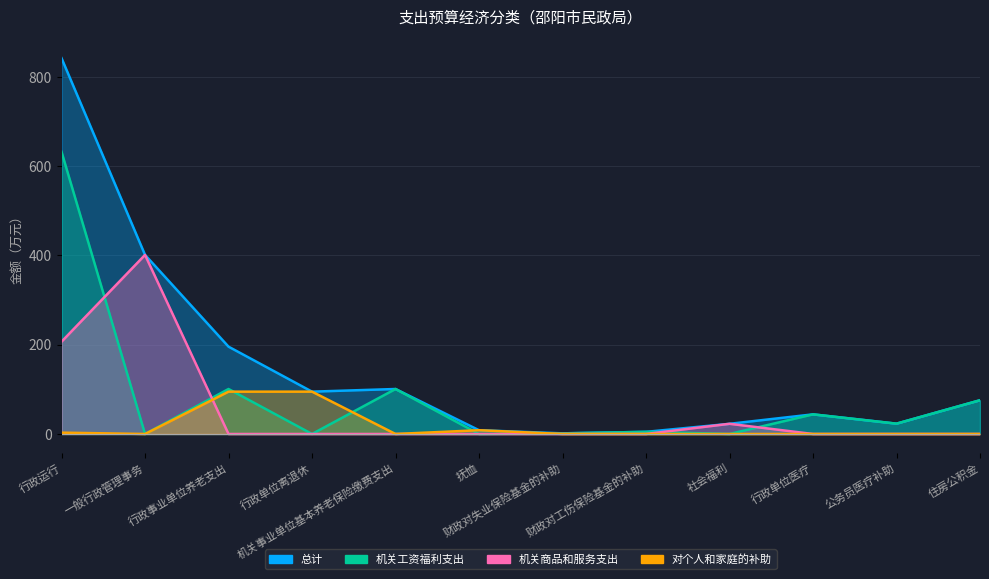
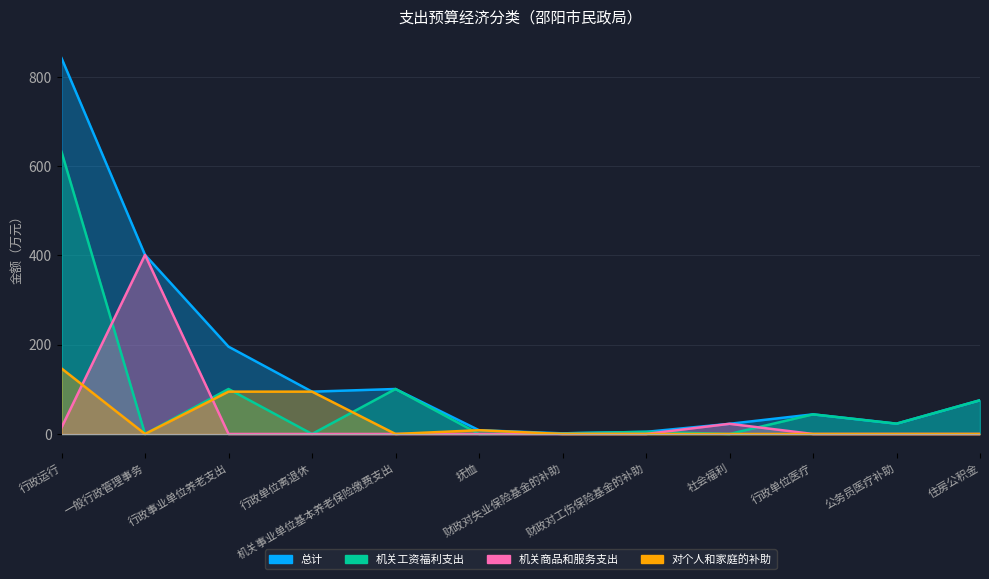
机关商品和服务支出, 行政运行: 210 -> 10
对个人和家庭的补助, 行政运行: 0 -> 150
